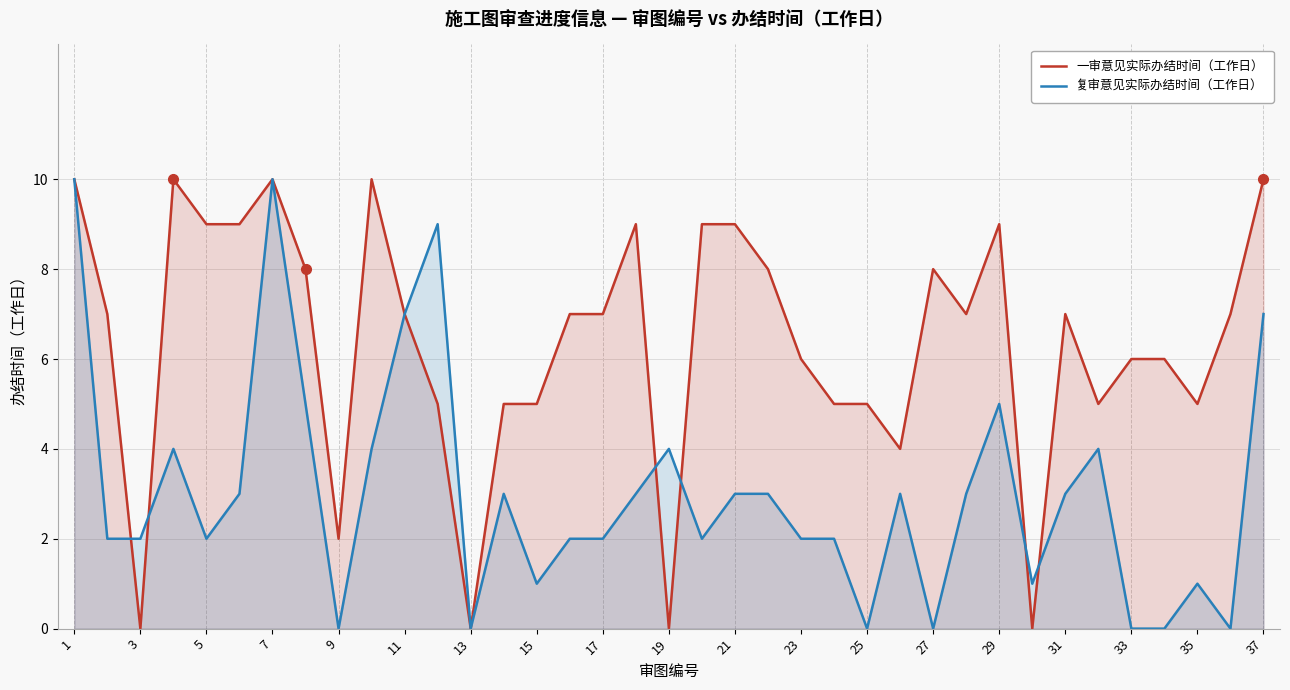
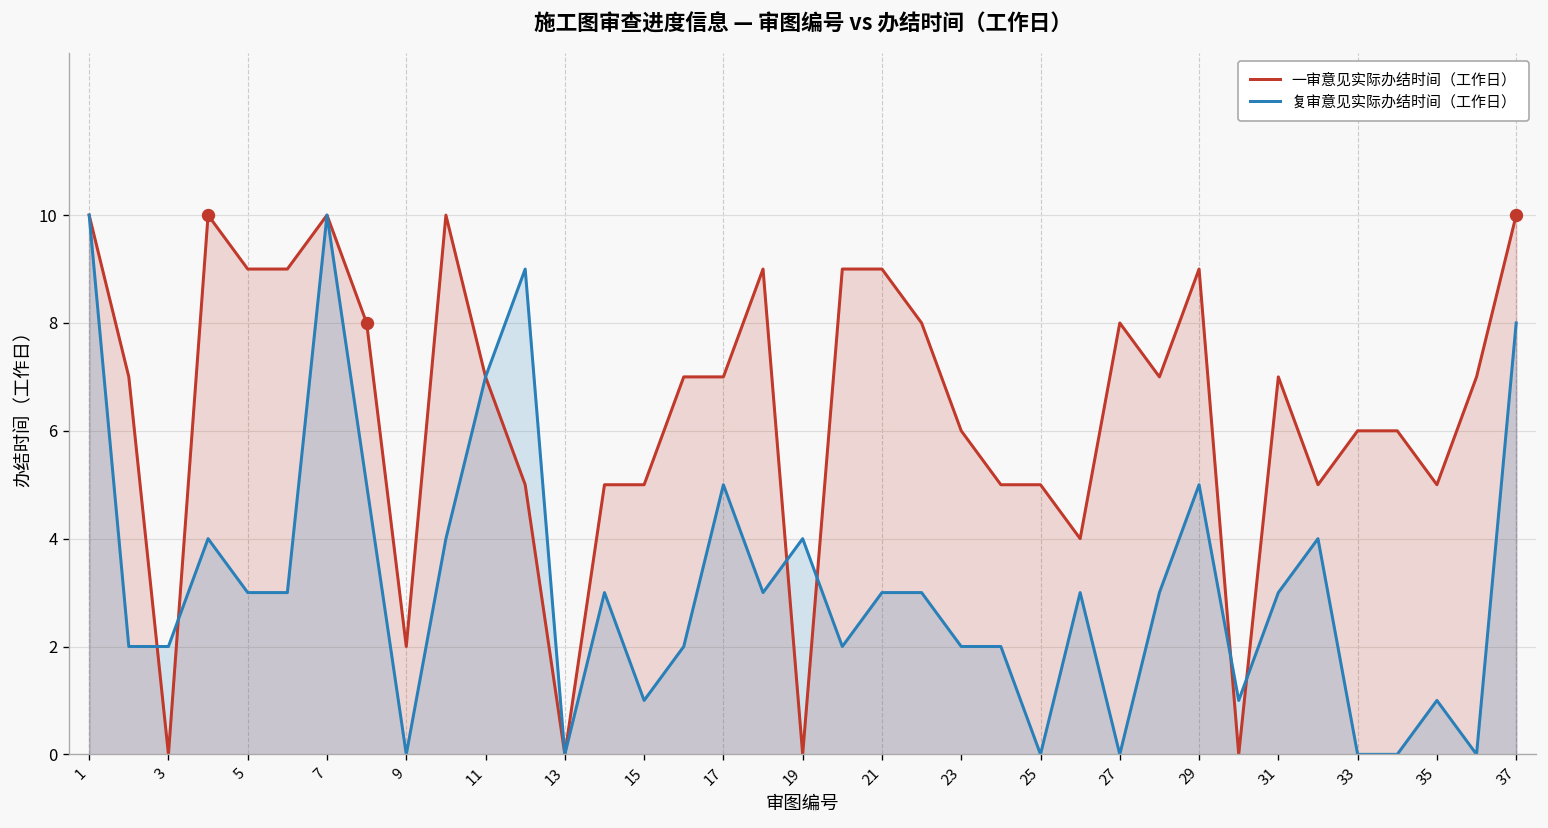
复审意见实际办结时间（工作日）, 5: 2 -> 3
复审意见实际办结时间（工作日）, 17: 2 -> 5
复审意见实际办结时间（工作日）, 37: 7 -> 8
